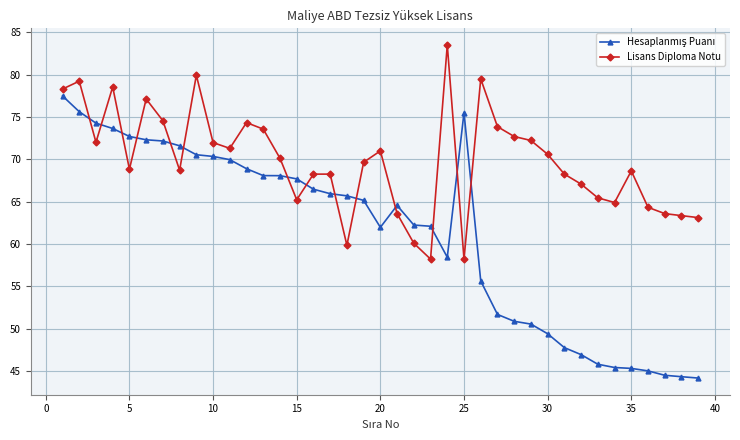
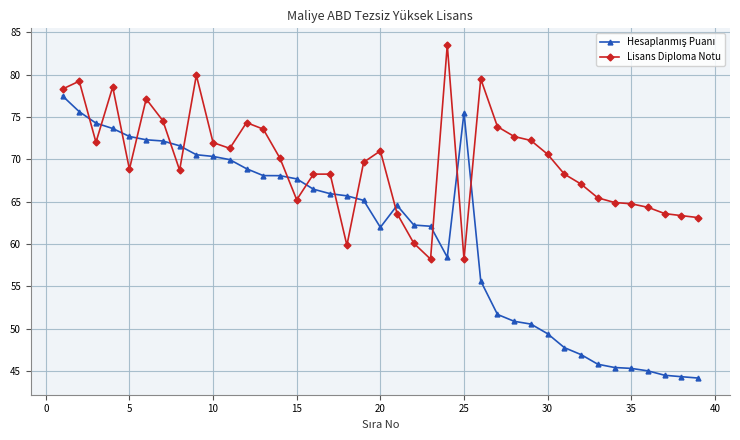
Lisans Diploma Notu, 35: 69 -> 65
